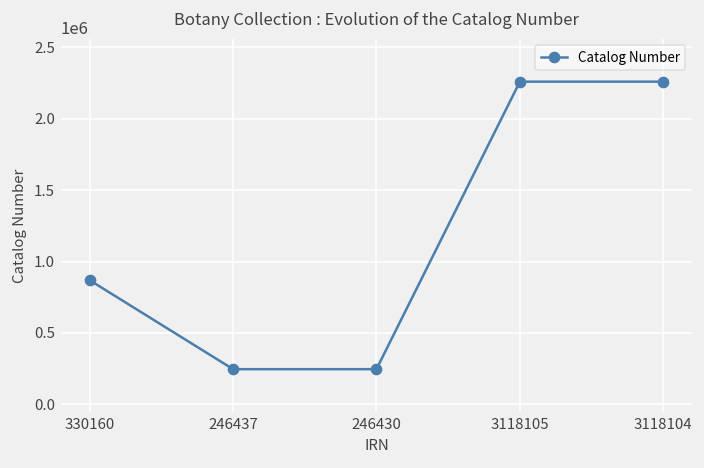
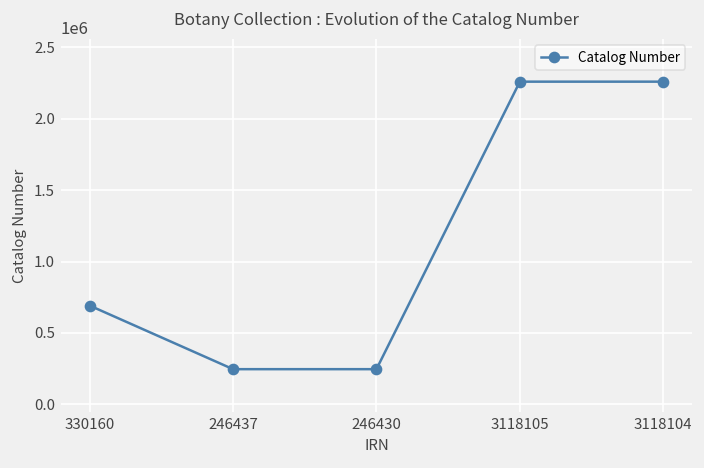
330160: 870000 -> 690000
